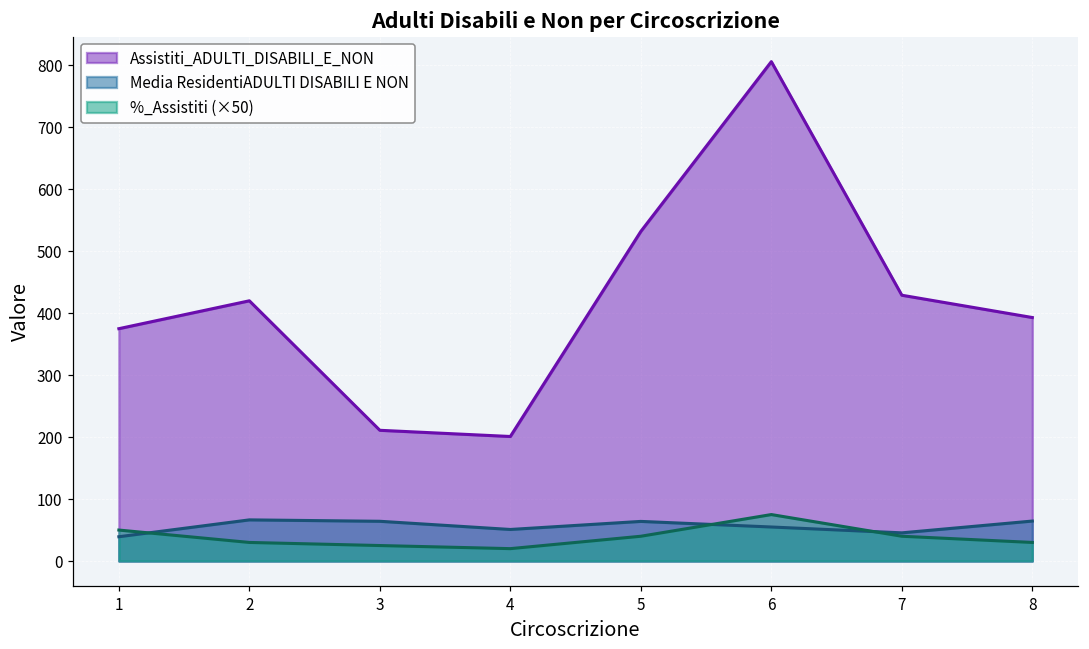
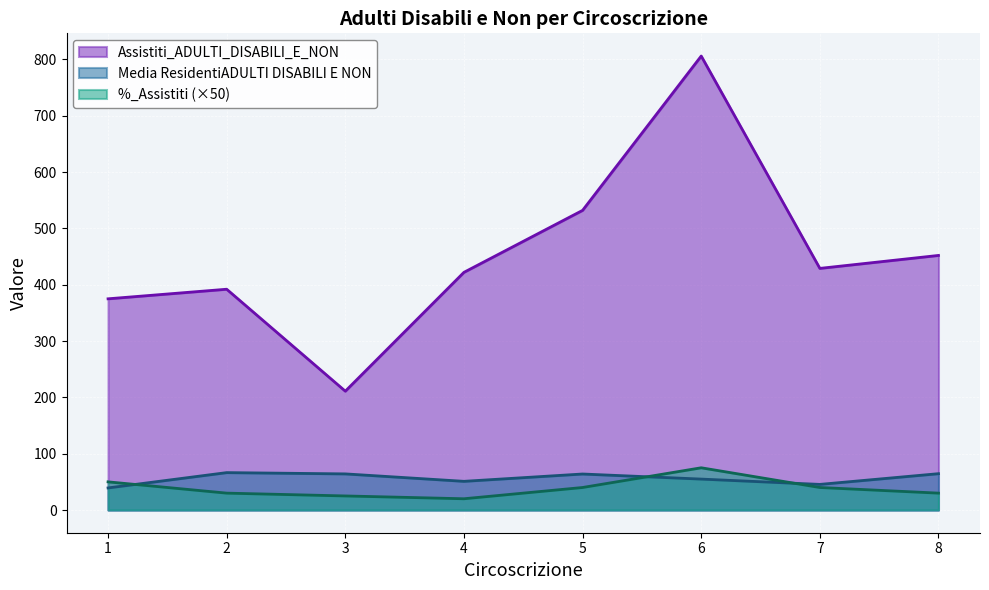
Assistiti_ADULTI_DISABILI_E_NON, 2: 420 -> 390
Assistiti_ADULTI_DISABILI_E_NON, 4: 200 -> 420
Assistiti_ADULTI_DISABILI_E_NON, 8: 390 -> 450
